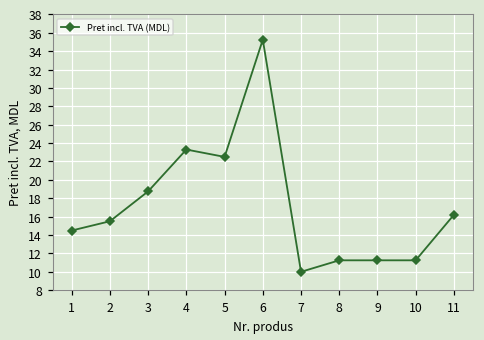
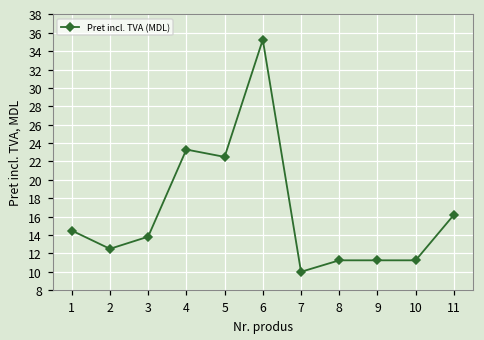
2: 16 -> 13
3: 19 -> 14
